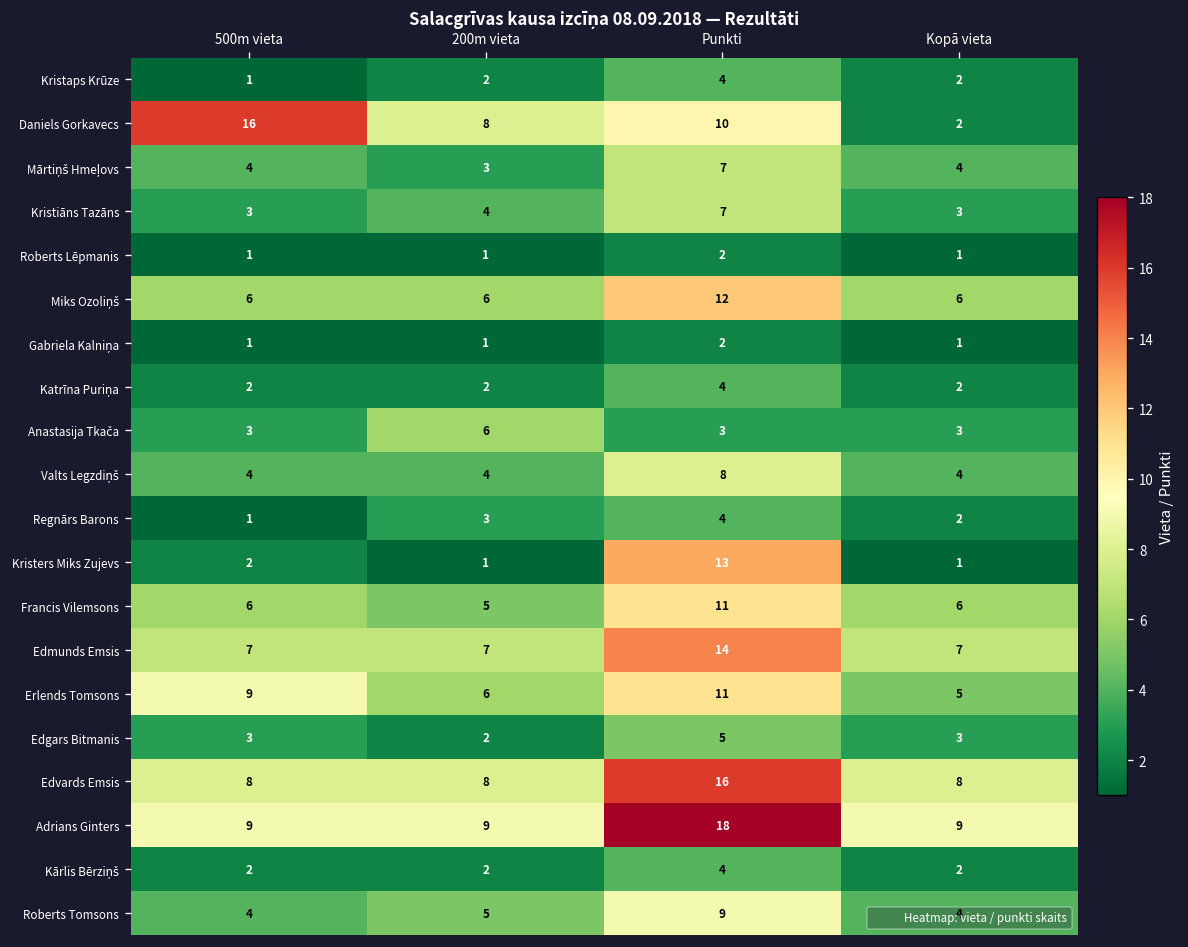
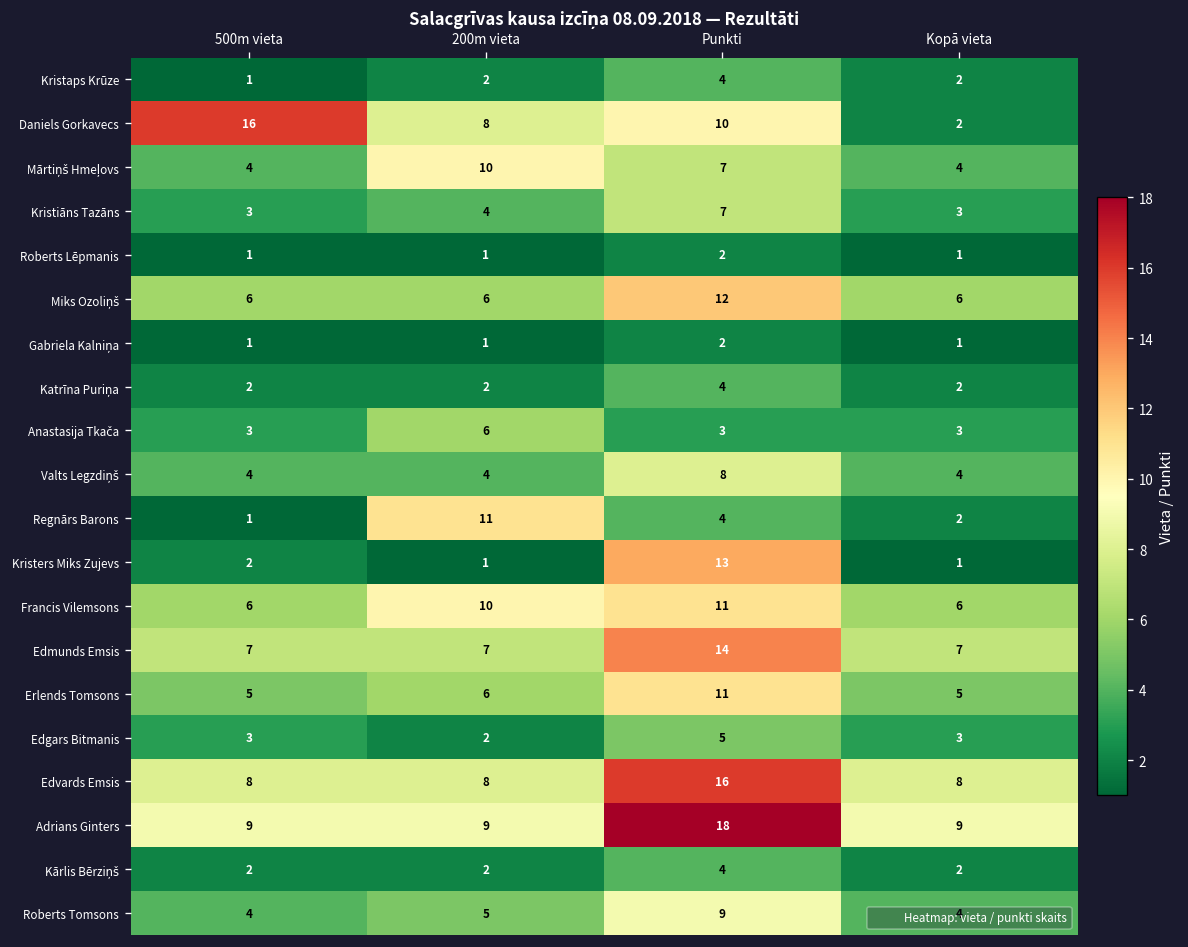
Mārtiņš Hmeļovs, 200m vieta: 3 -> 10
Regnārs Barons, 200m vieta: 3 -> 11
Francis Vilemsons, 200m vieta: 5 -> 10
Erlends Tomsons, 500m vieta: 9 -> 5
